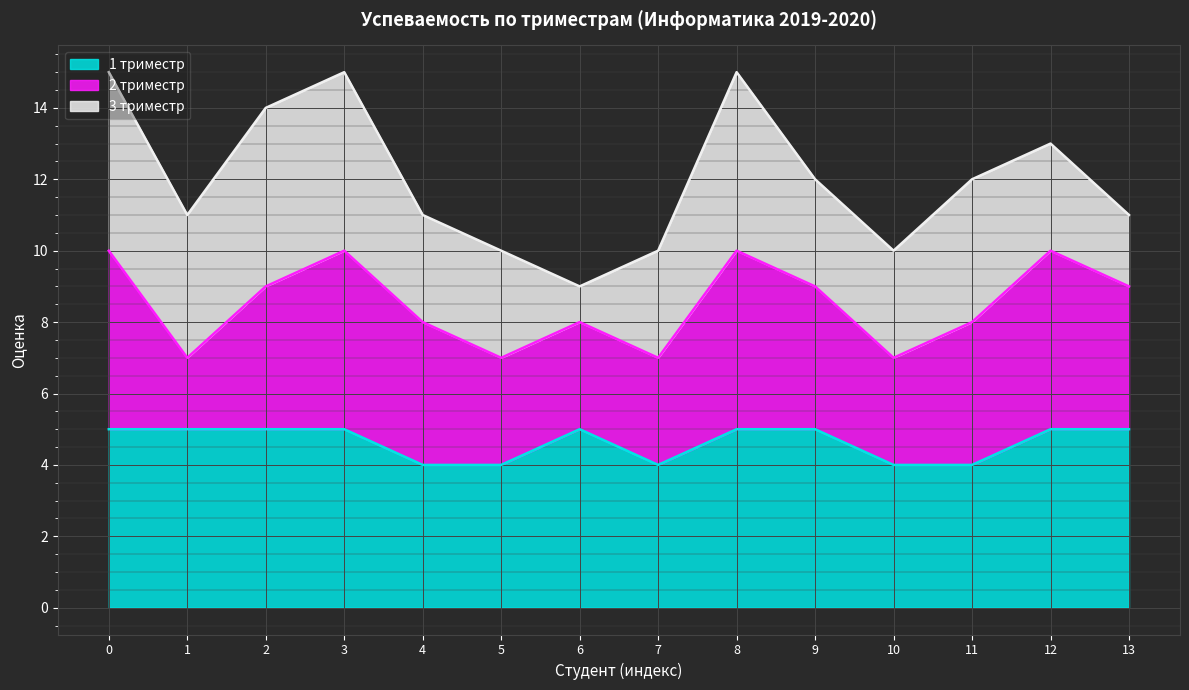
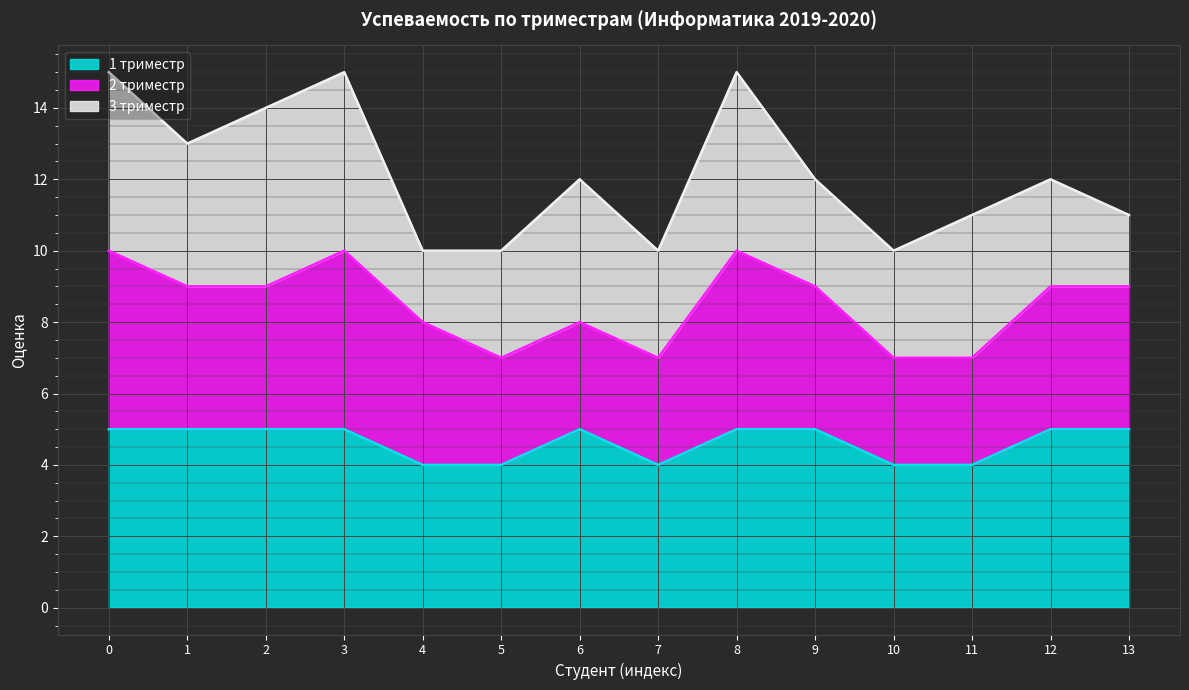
2 триместр, 1: 2 -> 4
3 триместр, 4: 3 -> 2
3 триместр, 6: 1 -> 4
2 триместр, 11: 4 -> 3
2 триместр, 12: 5 -> 4
